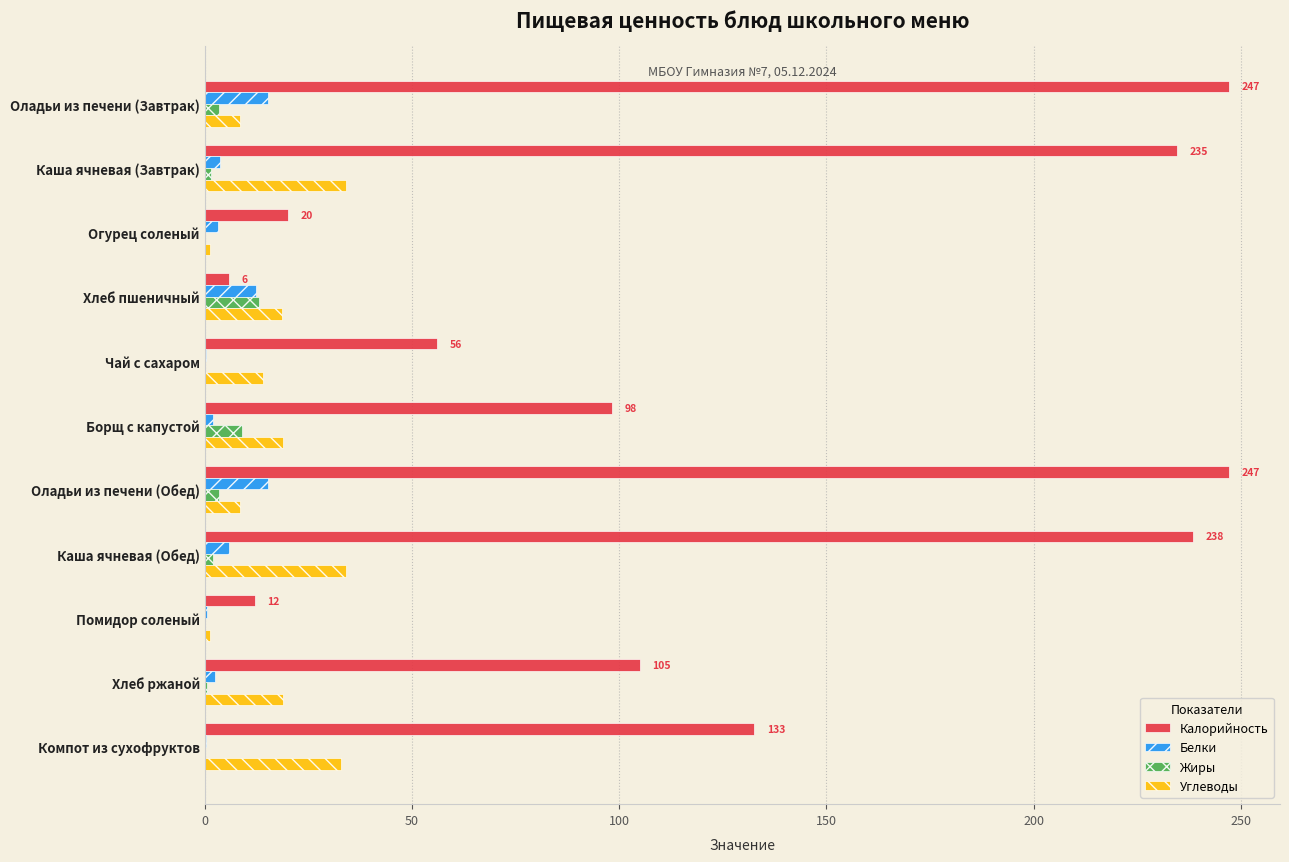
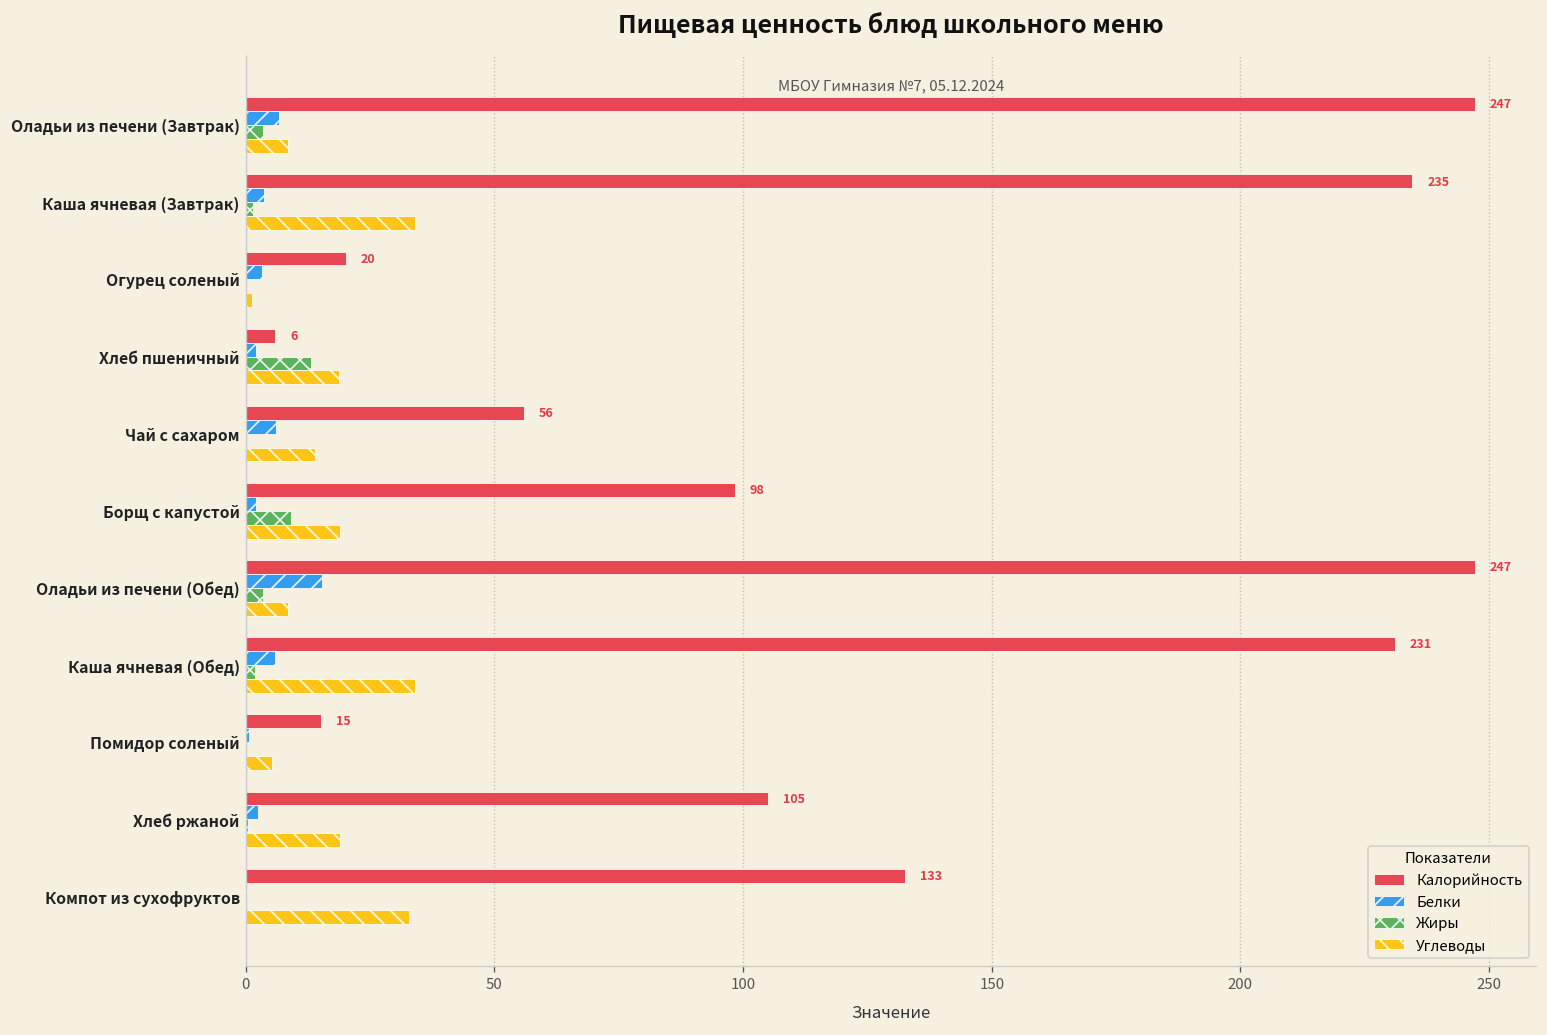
Белки, Оладьи из печени (Завтрак): 15 -> 7
Белки, Хлеб пшеничный: 12 -> 2
Белки, Чай с сахаром: 0 -> 6
Калорийность, Каша ячневая (Обед): 238 -> 231
Калорийность, Помидор соленый: 12 -> 15
Углеводы, Помидор соленый: 1 -> 5
